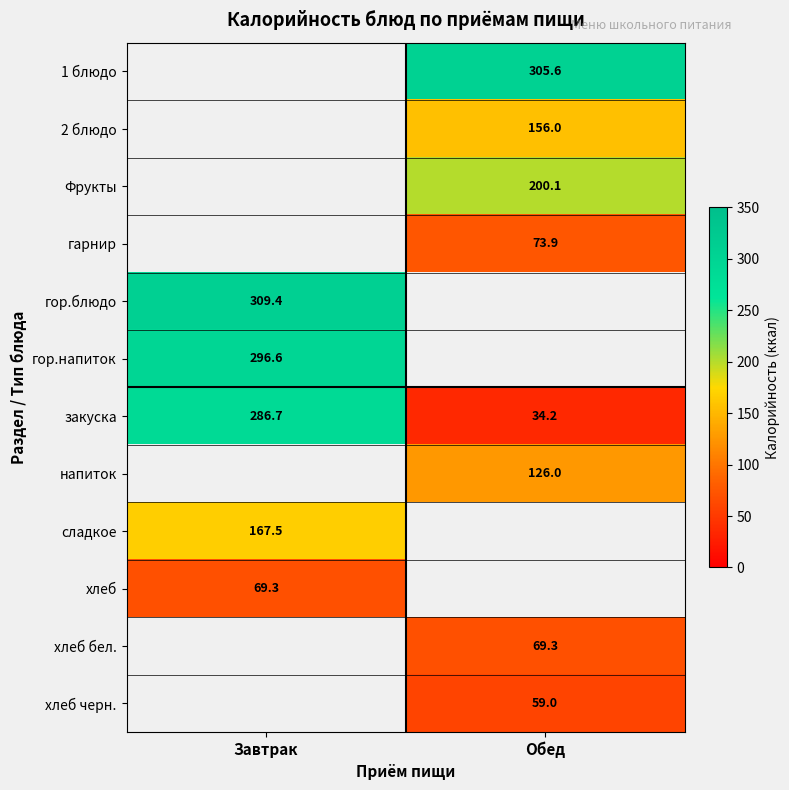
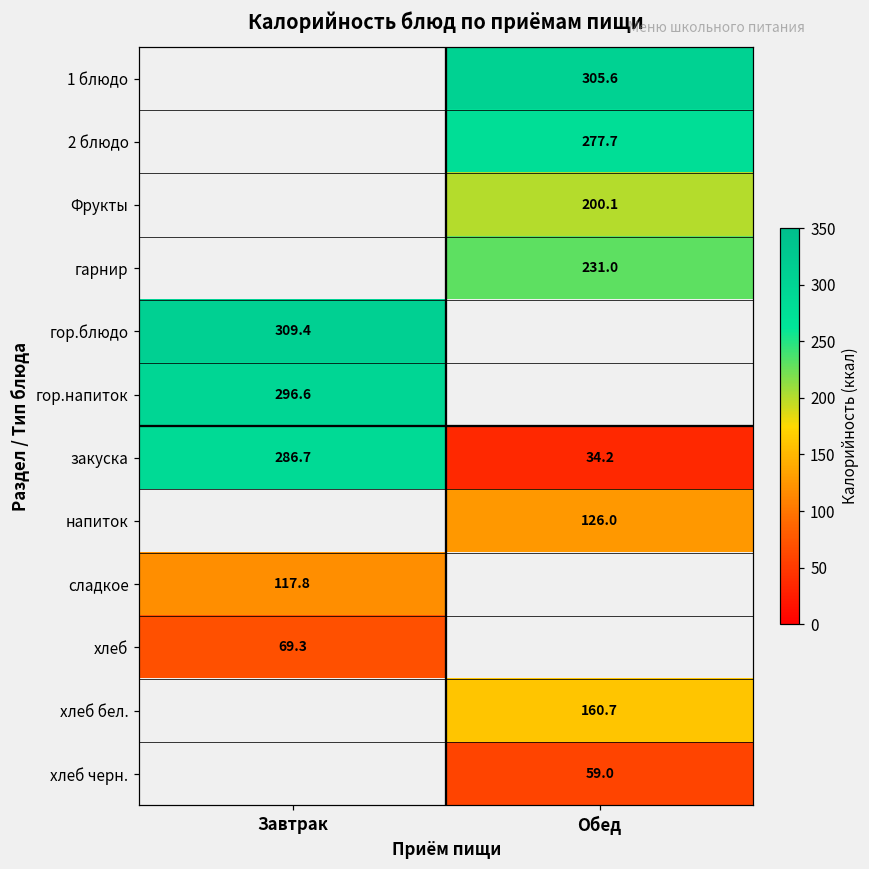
2 блюдо, Обед: 156.0 -> 277.7
гарнир, Обед: 73.9 -> 231.0
сладкое, Завтрак: 167.5 -> 117.8
хлеб бел., Обед: 69.3 -> 160.7
